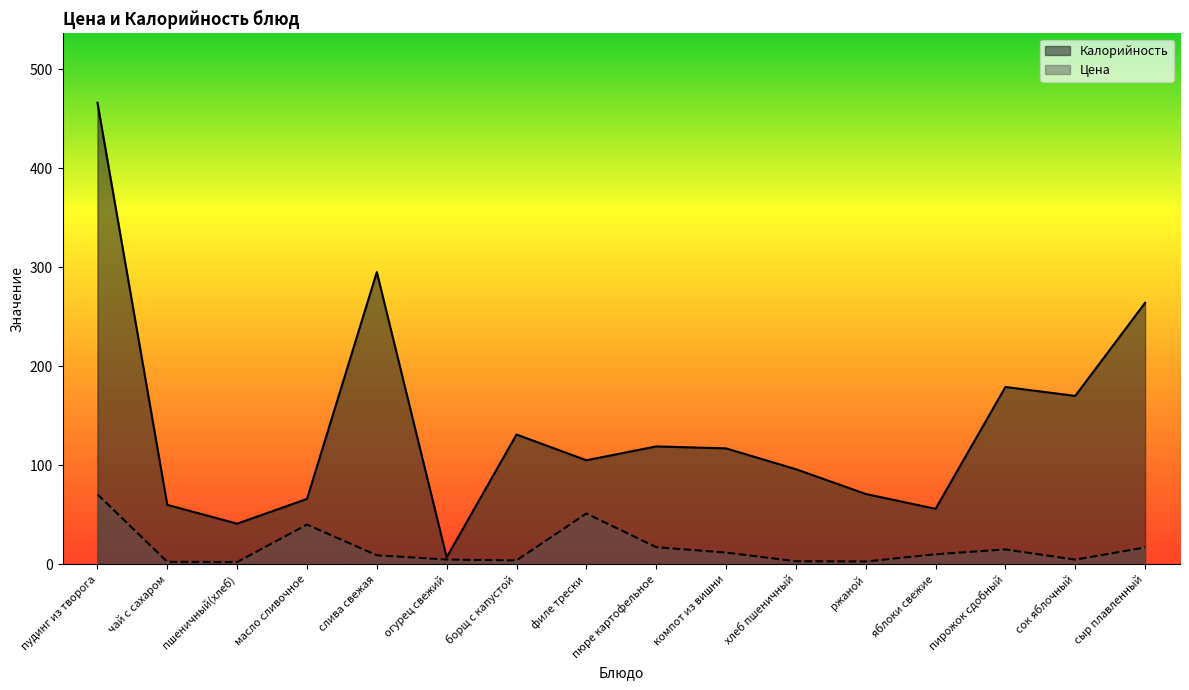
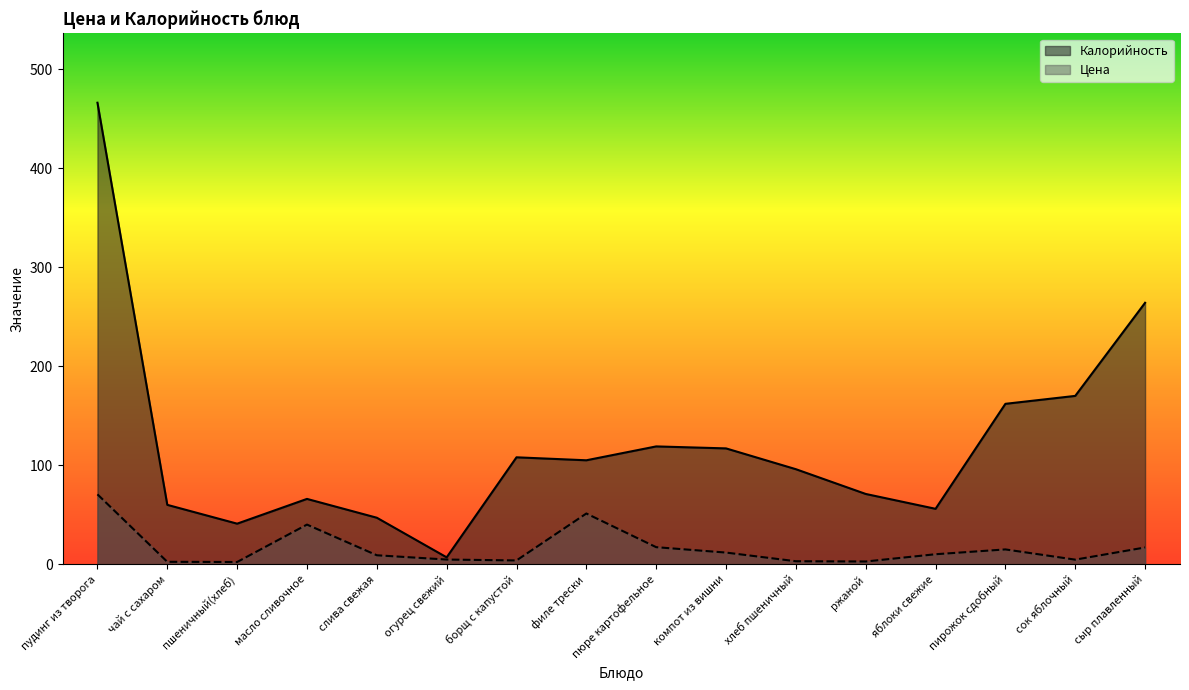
Калорийность, слива свежая: 300 -> 50
Калорийность, борщ с капустой: 130 -> 110
Калорийность, пирожок сдобный: 180 -> 160
